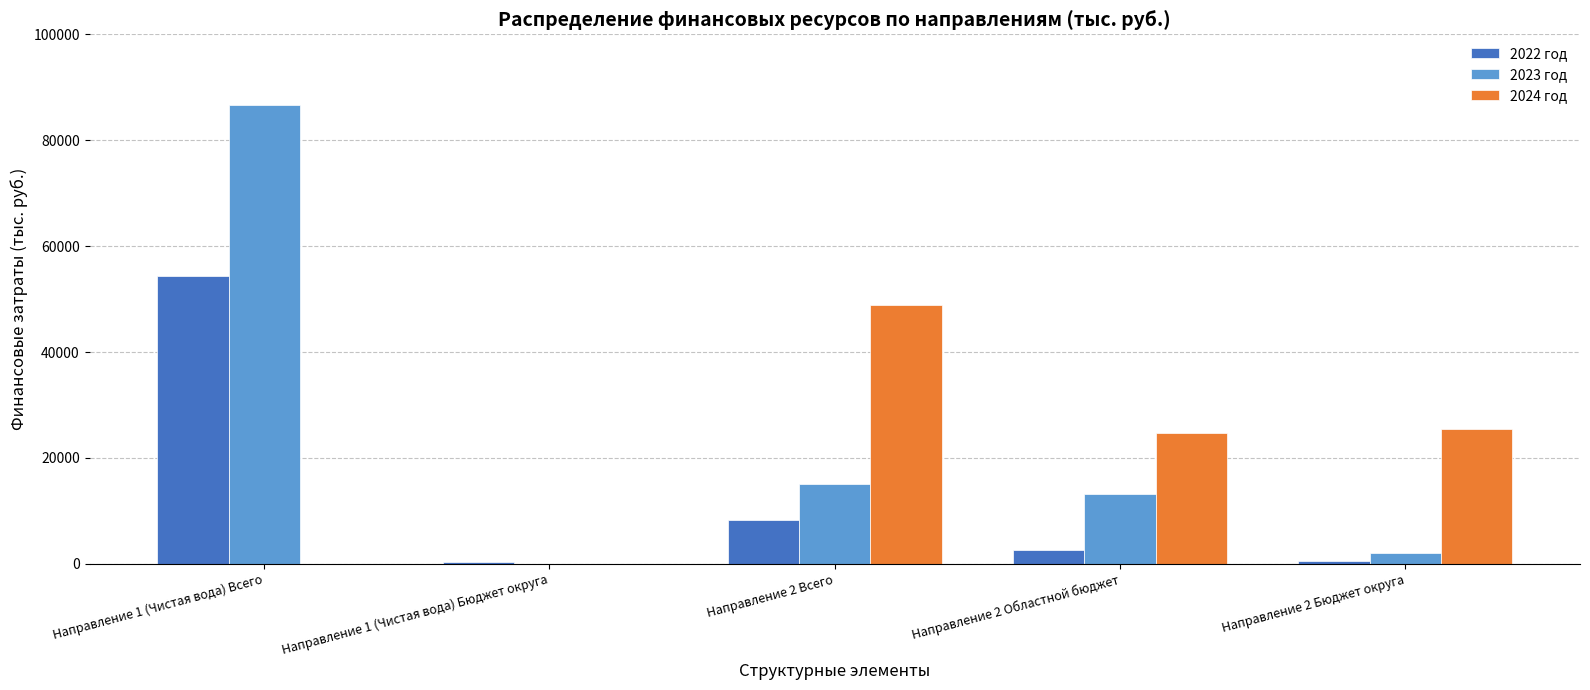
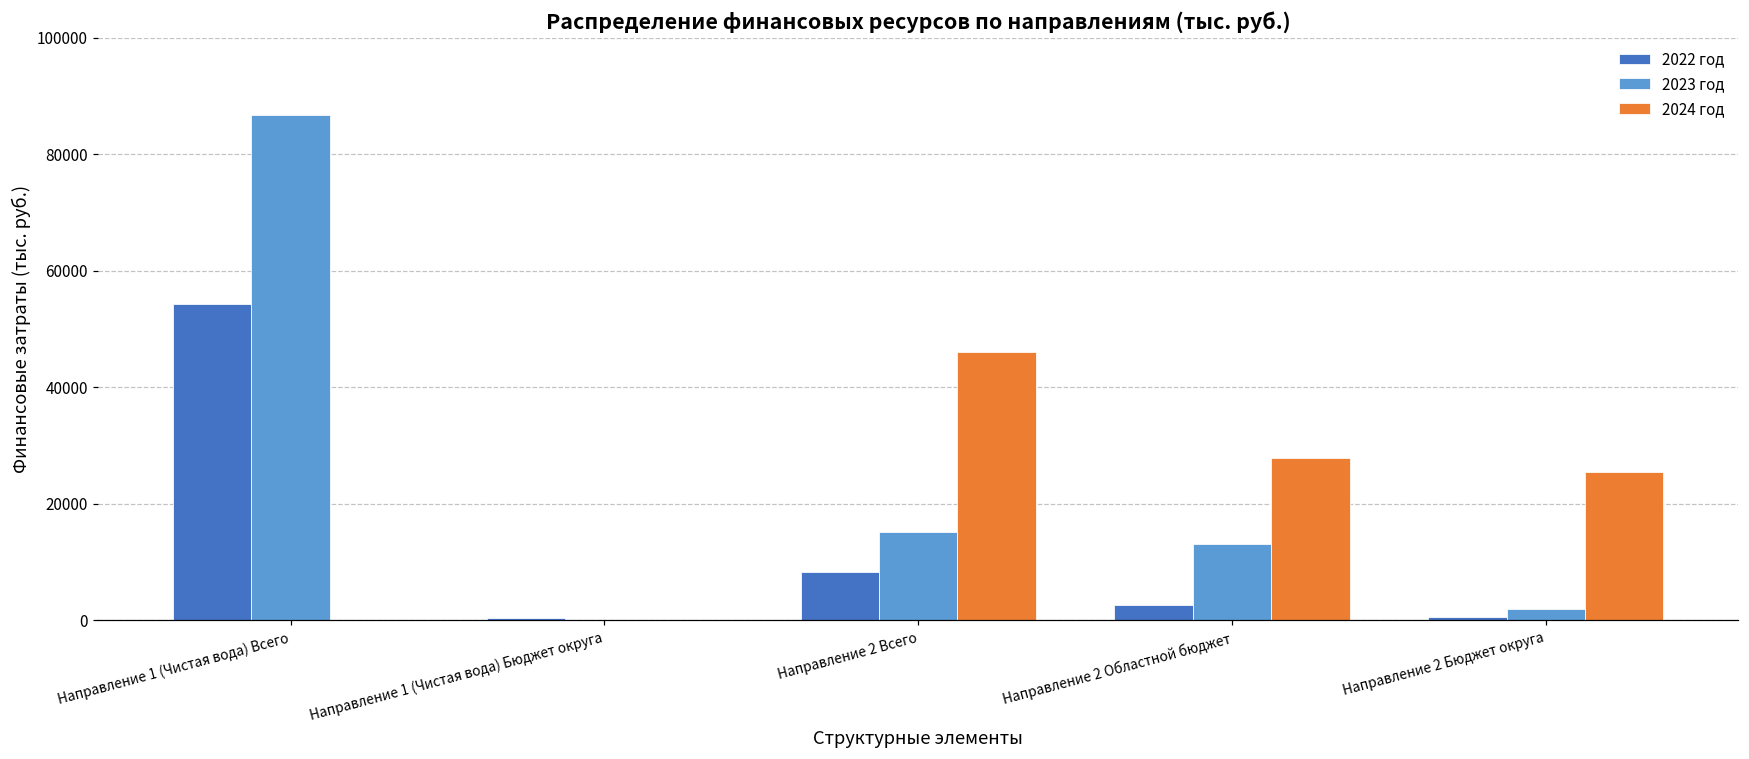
2024 год, Направление 2 Всего: 49000 -> 46000
2024 год, Направление 2 Областной бюджет: 25000 -> 28000
